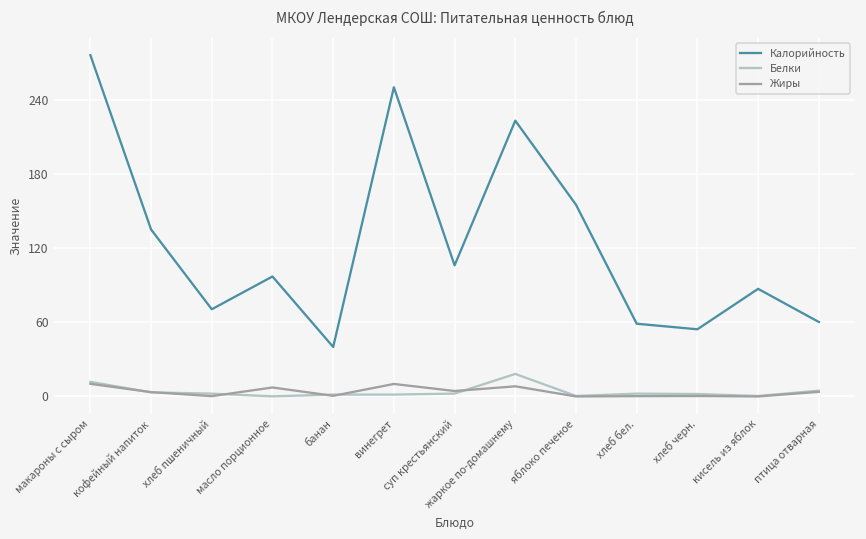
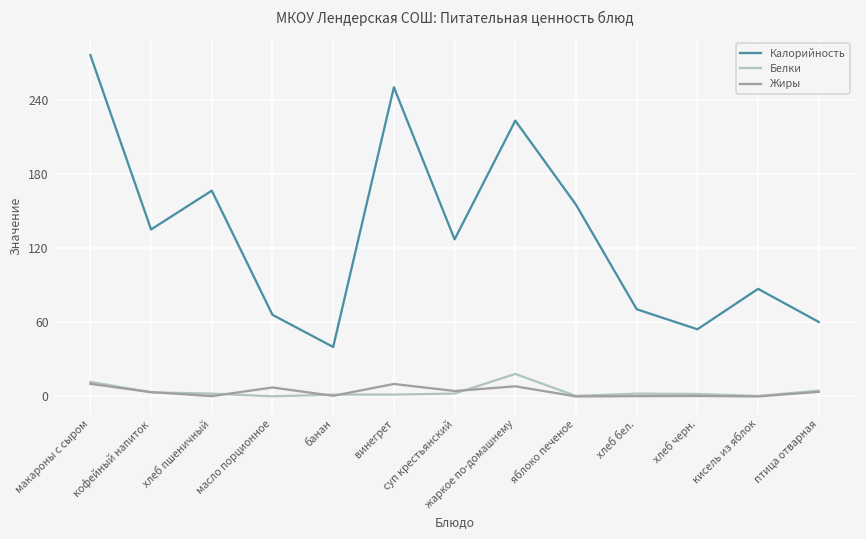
Калорийность, хлеб пшеничный: 71 -> 166
Калорийность, масло порционное: 97 -> 66
Калорийность, суп крестьянский: 106 -> 127
Калорийность, хлеб бел.: 59 -> 71
